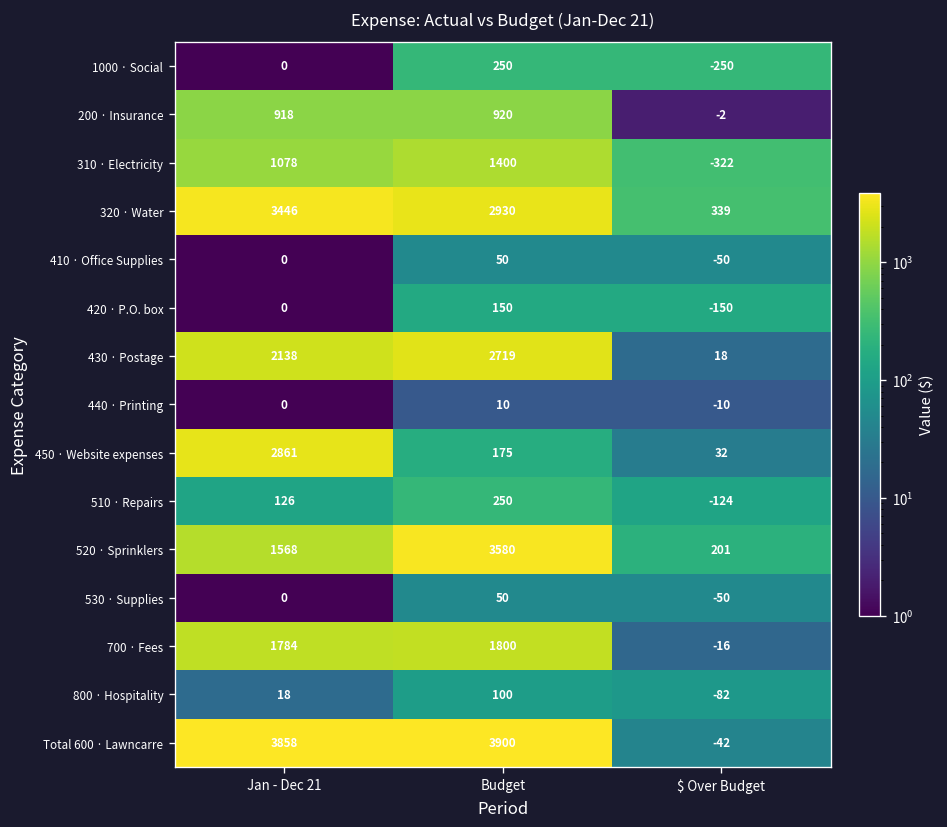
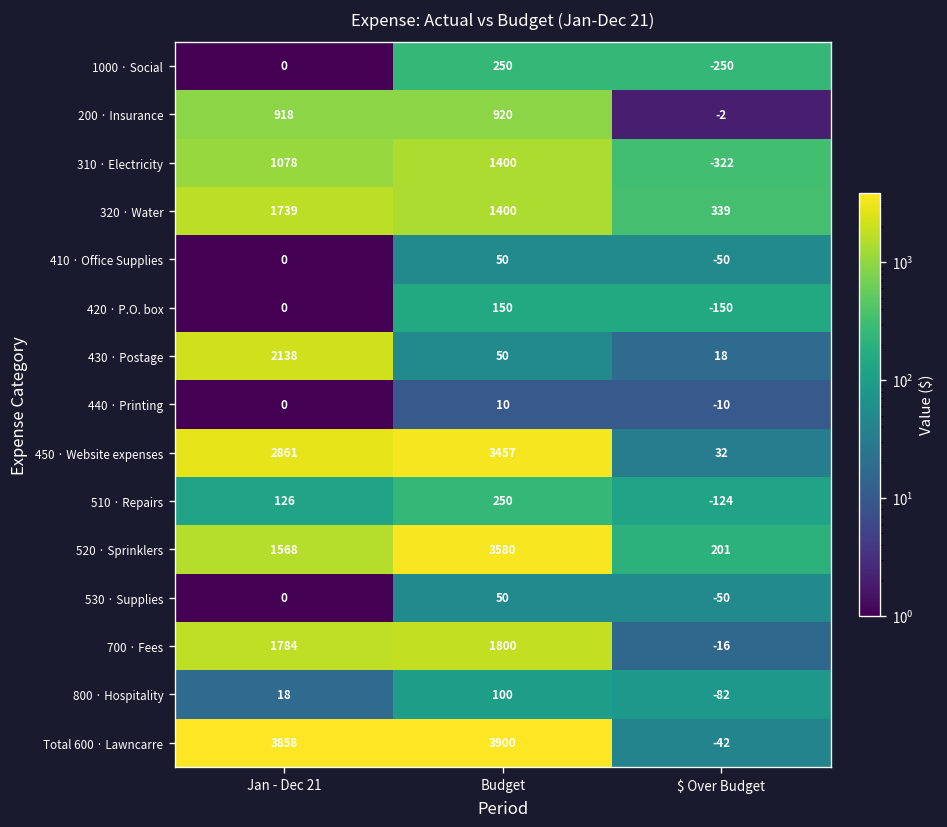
320 · Water, Jan - Dec 21: 3446 -> 1739
320 · Water, Budget: 2930 -> 1400
430 · Postage, Budget: 2719 -> 50
450 · Website expenses, Budget: 175 -> 3457
